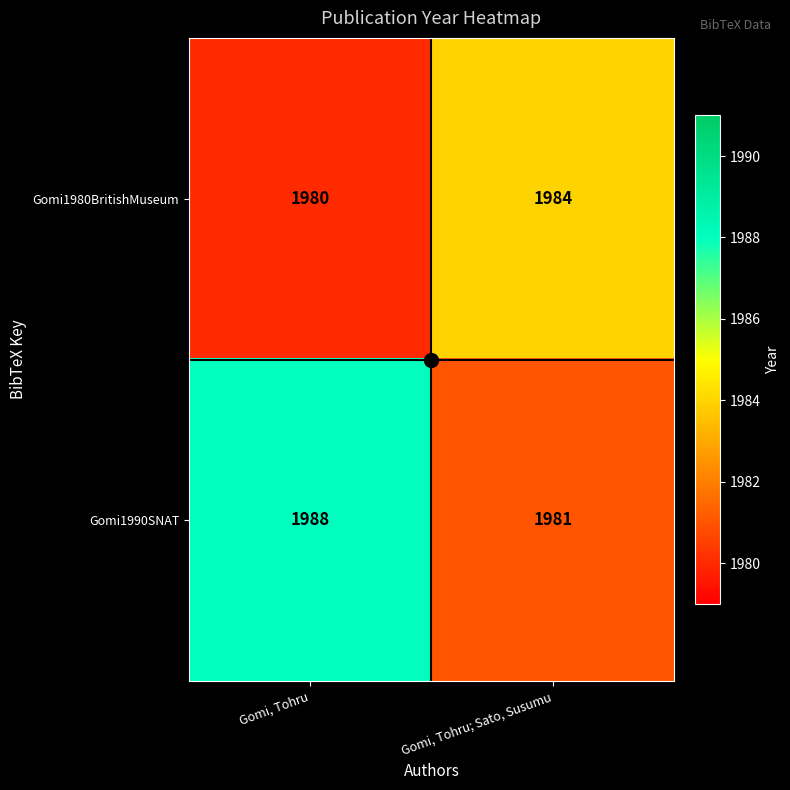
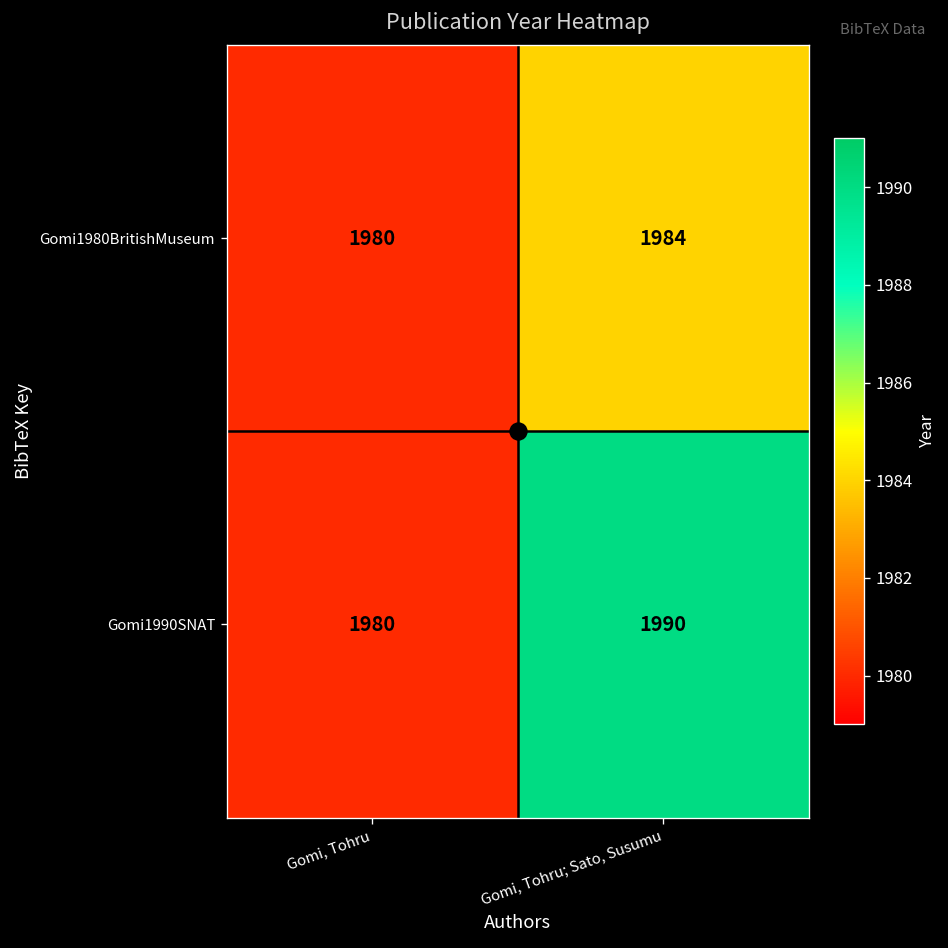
Gomi1990SNAT, Gomi, Tohru: 1988 -> 1980
Gomi1990SNAT, Gomi, Tohru; Sato, Susumu: 1981 -> 1990
